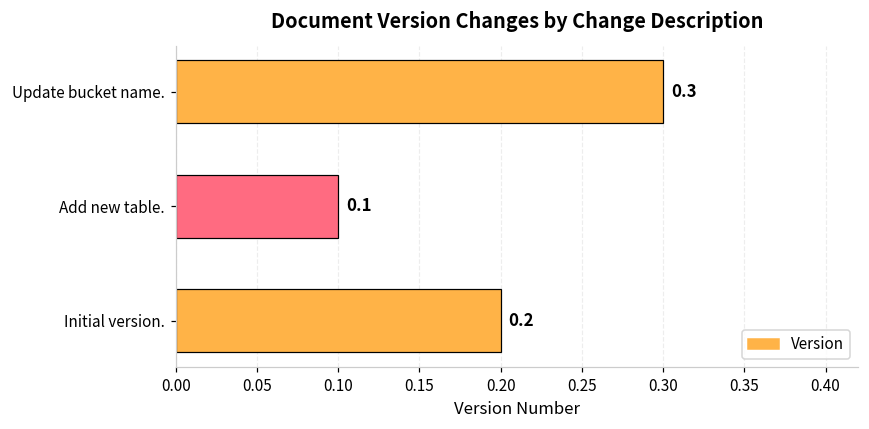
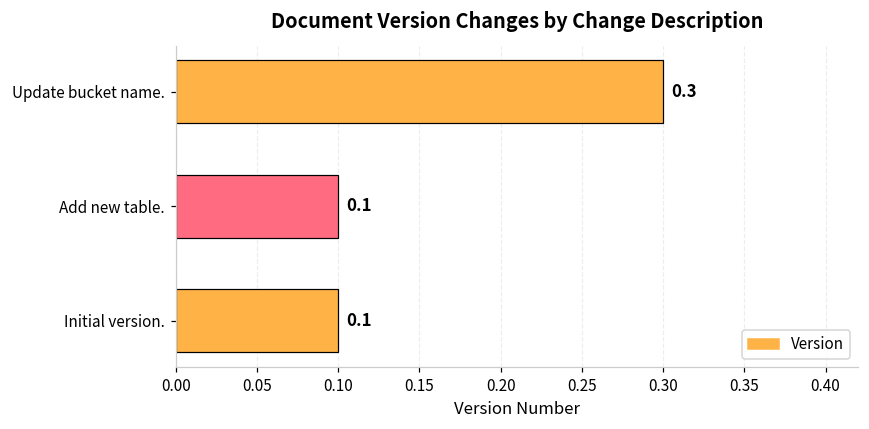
Initial version.: 0.2 -> 0.1
